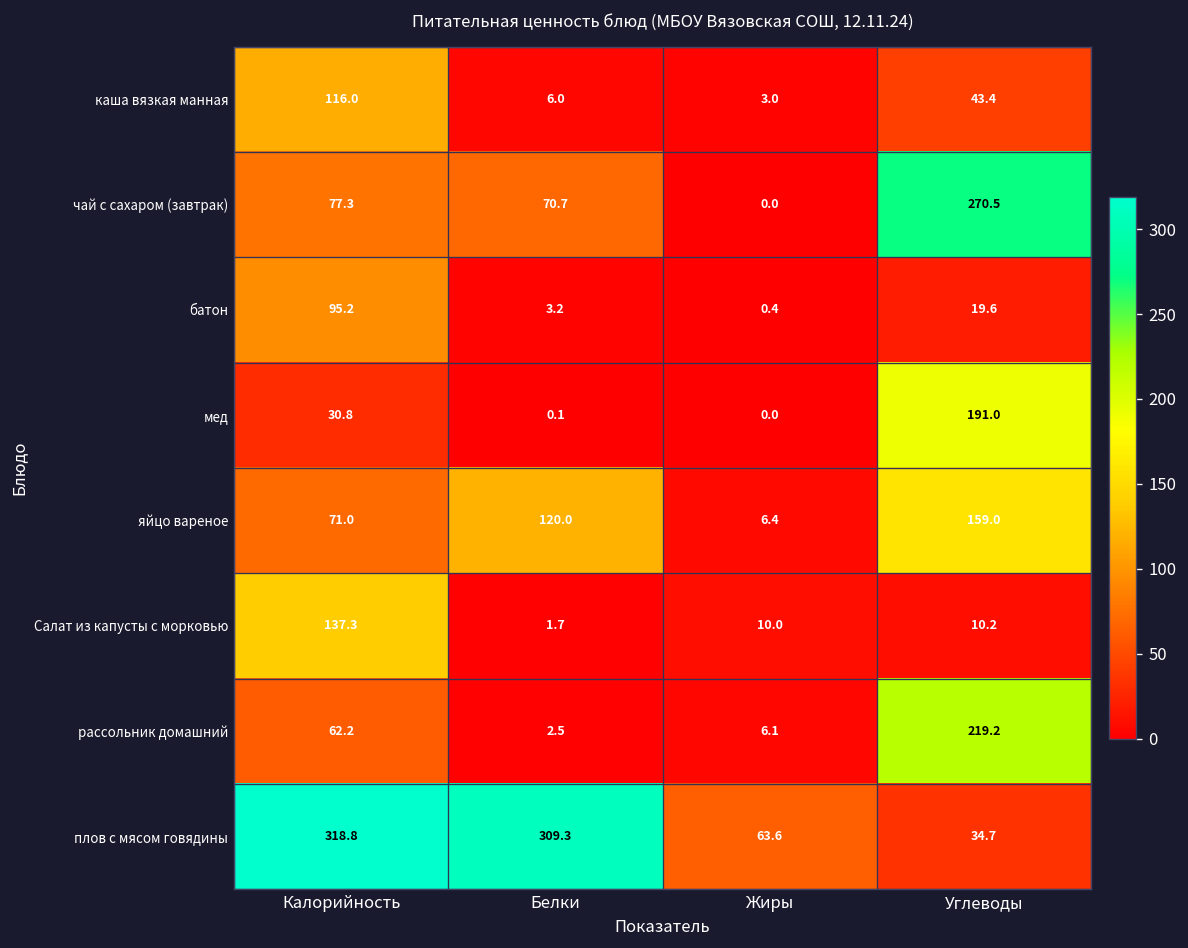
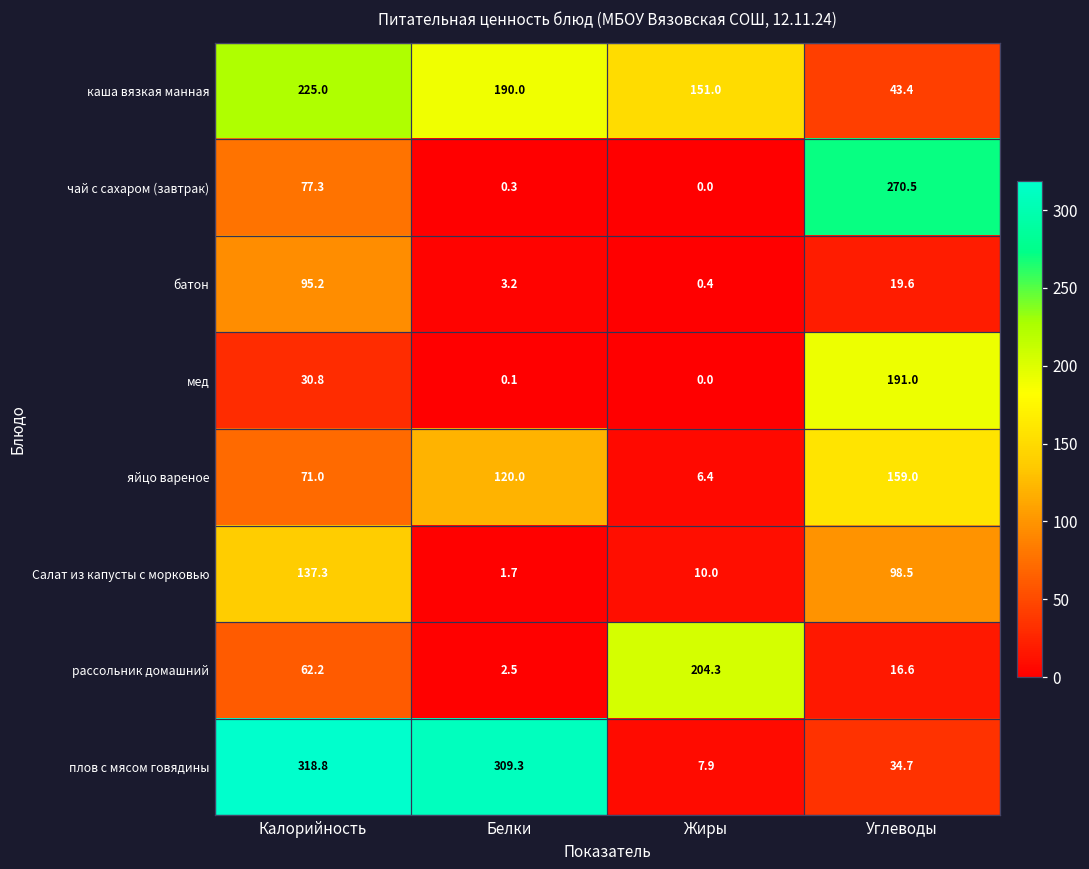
каша вязкая манная, Калорийность: 116.0 -> 225.0
каша вязкая манная, Белки: 6.0 -> 190.0
каша вязкая манная, Жиры: 3.0 -> 151.0
чай с сахаром (завтрак), Белки: 70.7 -> 0.3
Салат из капусты с морковью, Углеводы: 10.2 -> 98.5
рассольник домашний, Жиры: 6.1 -> 204.3
рассольник домашний, Углеводы: 219.2 -> 16.6
плов с мясом говядины, Жиры: 63.6 -> 7.9
